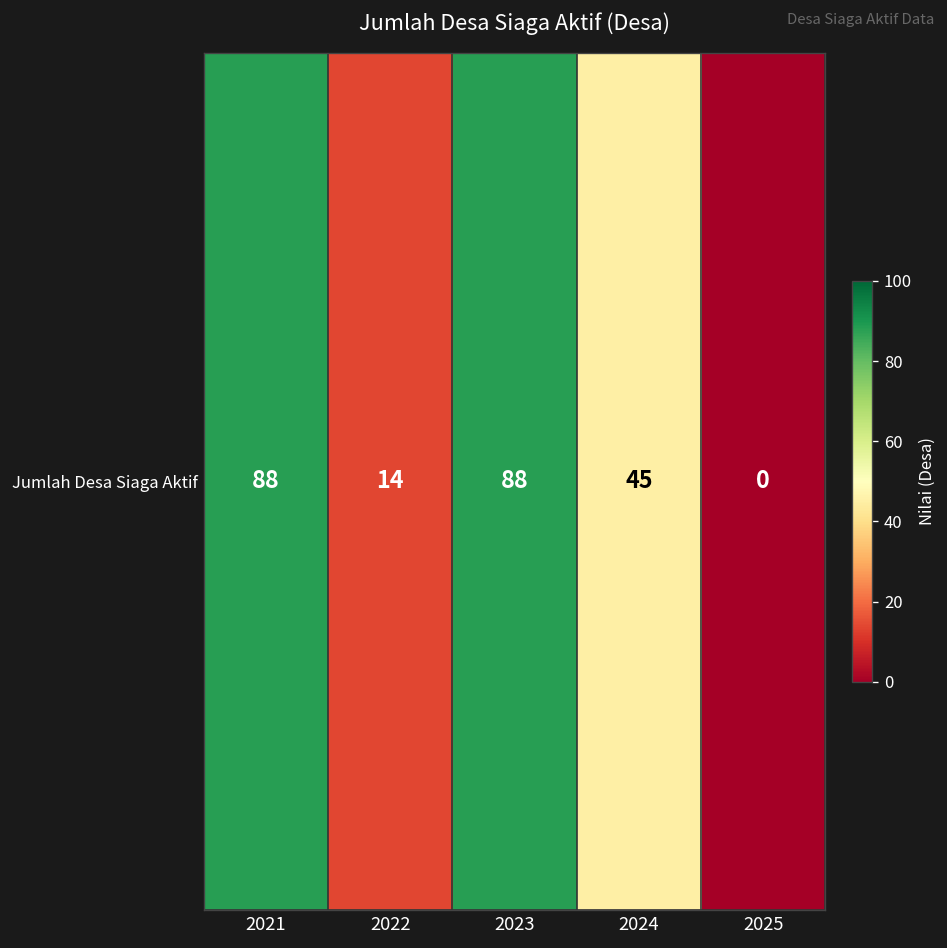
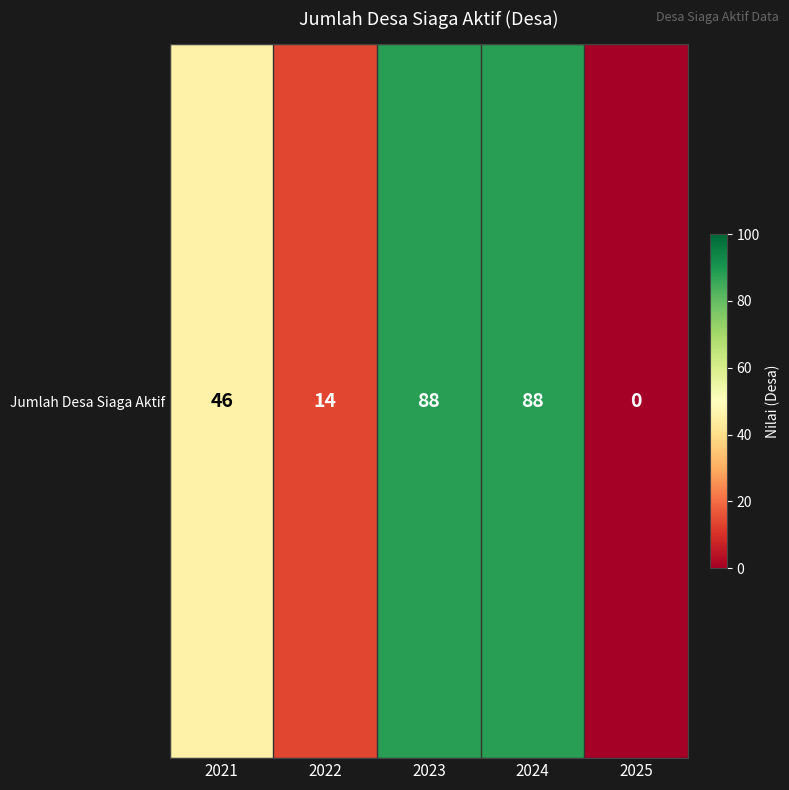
Jumlah Desa Siaga Aktif, 2021: 88 -> 46
Jumlah Desa Siaga Aktif, 2024: 45 -> 88
